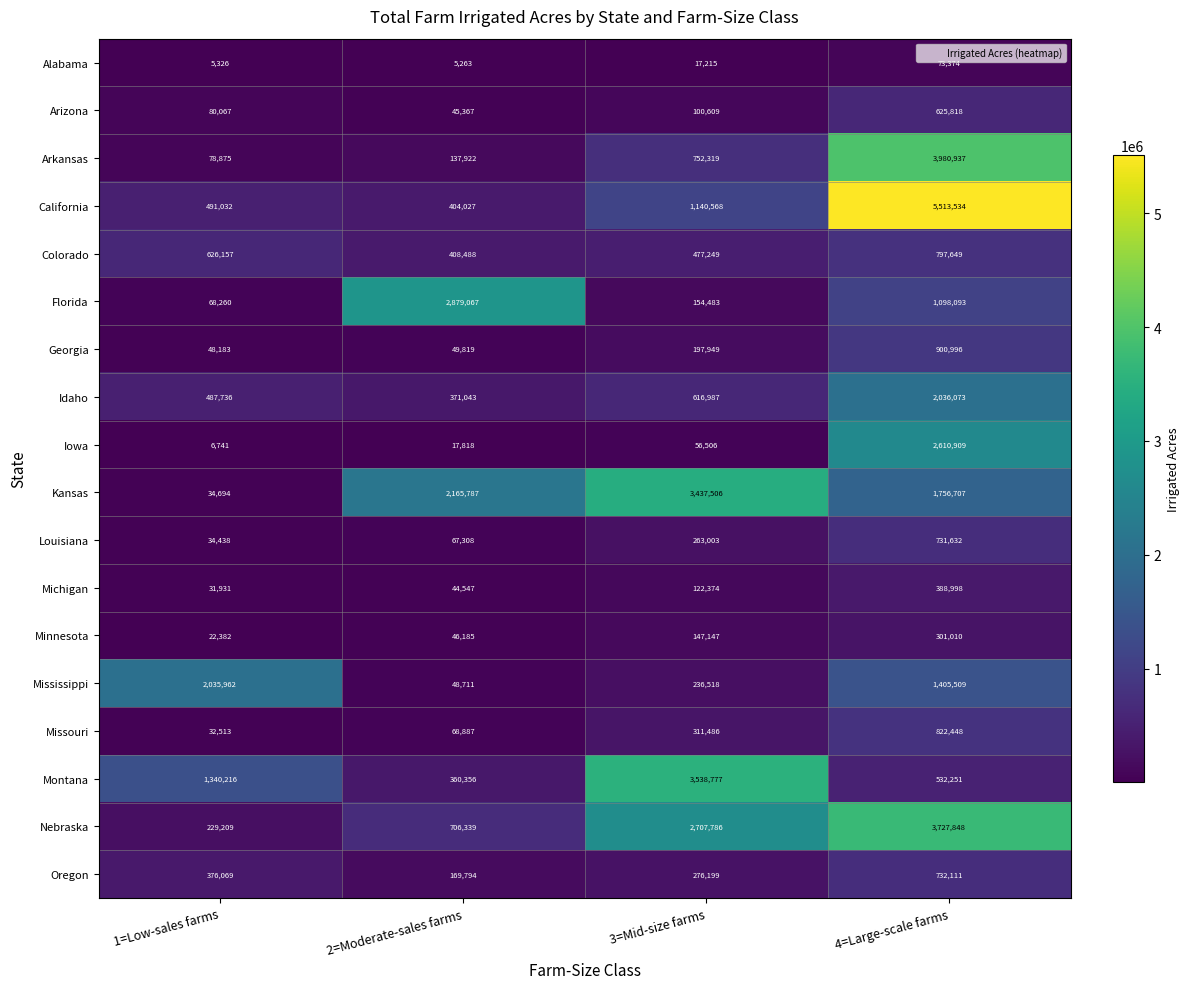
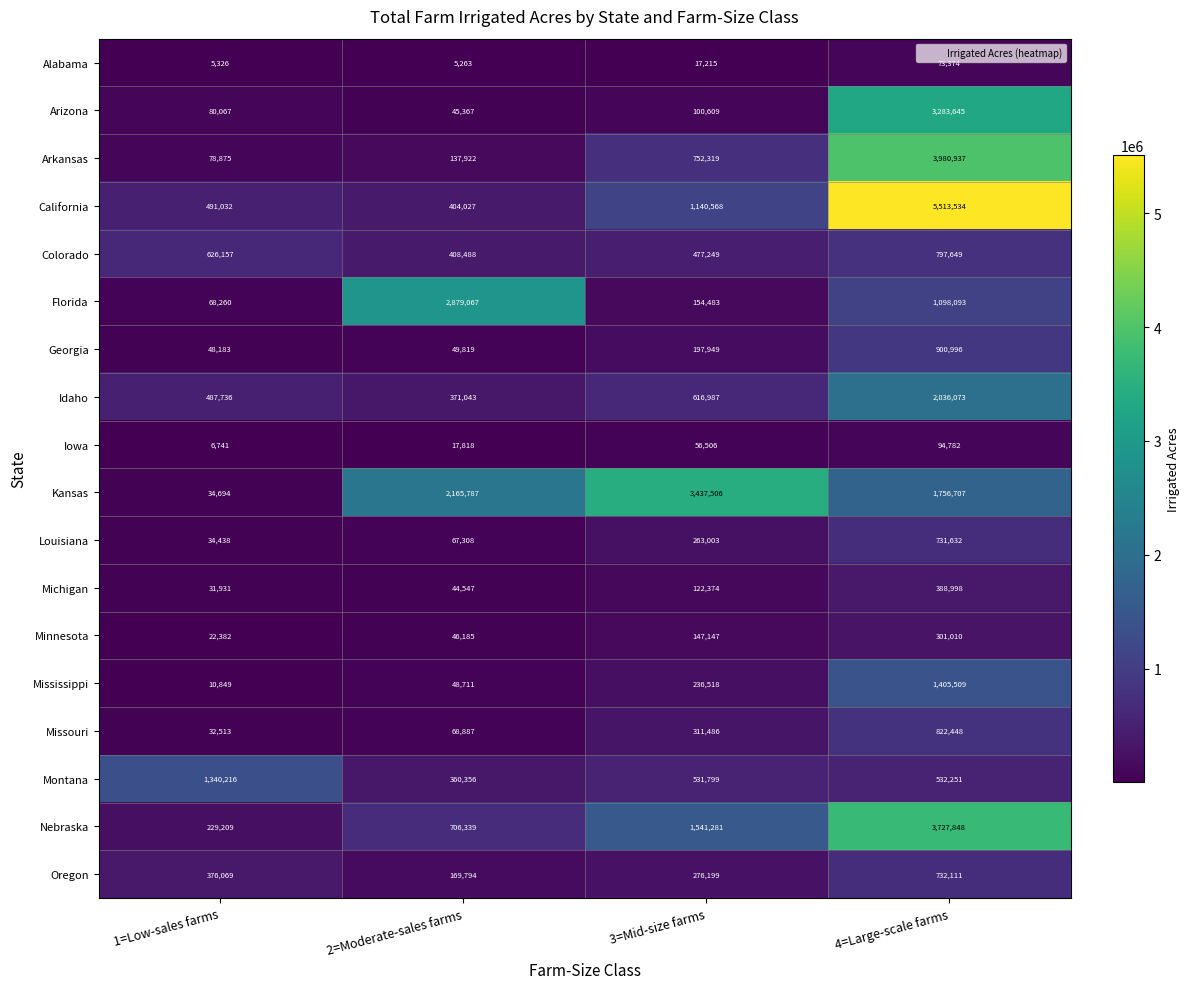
Arizona, 4=Large-scale farms: 625,818 -> 3,283,645
Iowa, 4=Large-scale farms: 2,610,909 -> 94,782
Mississippi, 1=Low-sales farms: 2,035,962 -> 10,849
Montana, 3=Mid-size farms: 3,538,777 -> 531,799
Nebraska, 3=Mid-size farms: 2,707,786 -> 1,541,281
